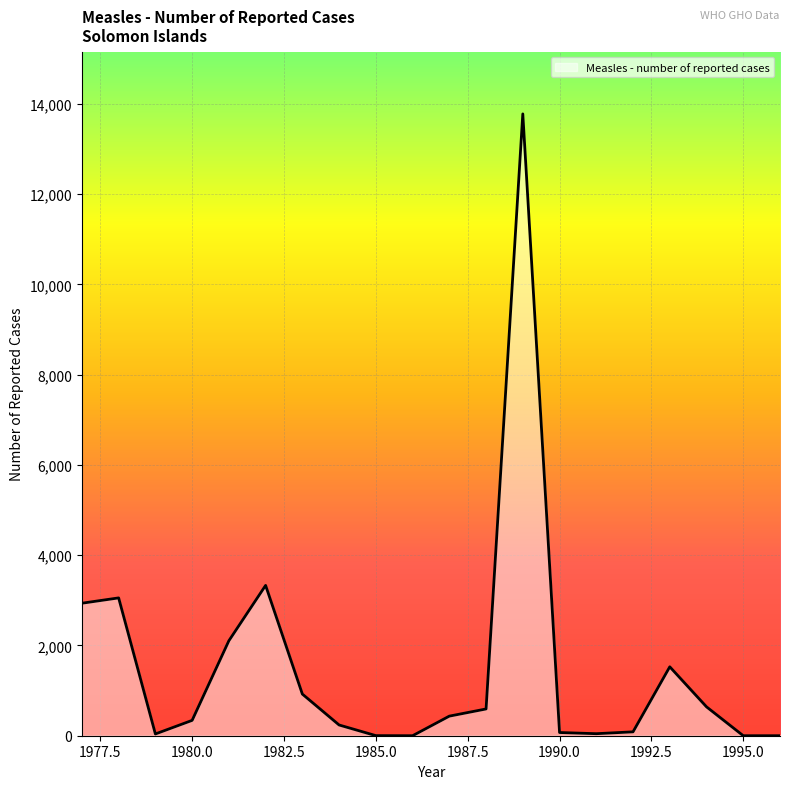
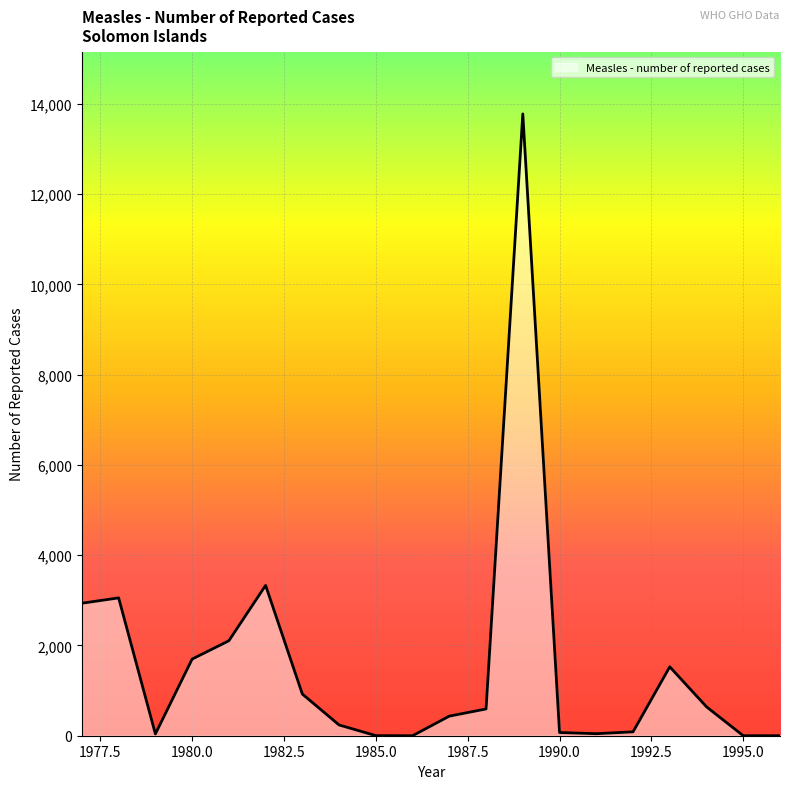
1980.0: 300 -> 1,700
